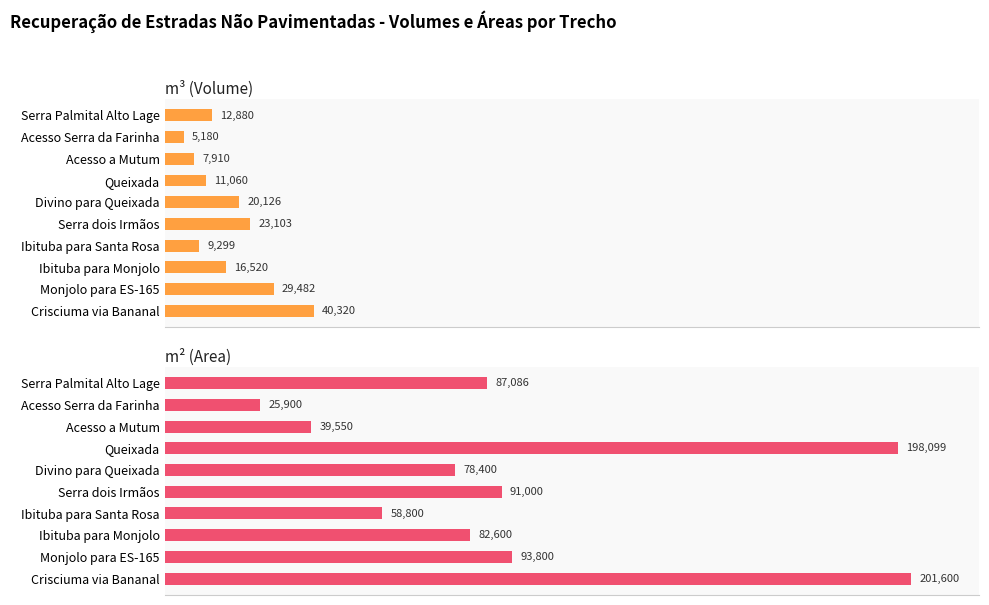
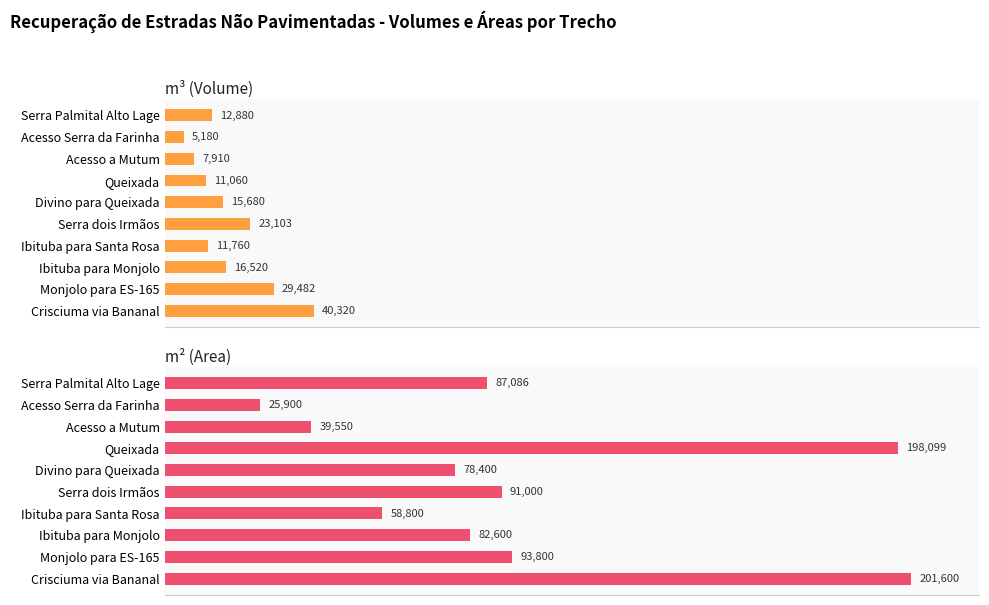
m³ (Volume), Divino para Queixada: 20,126 -> 15,680
m³ (Volume), Ibituba para Santa Rosa: 9,299 -> 11,760
